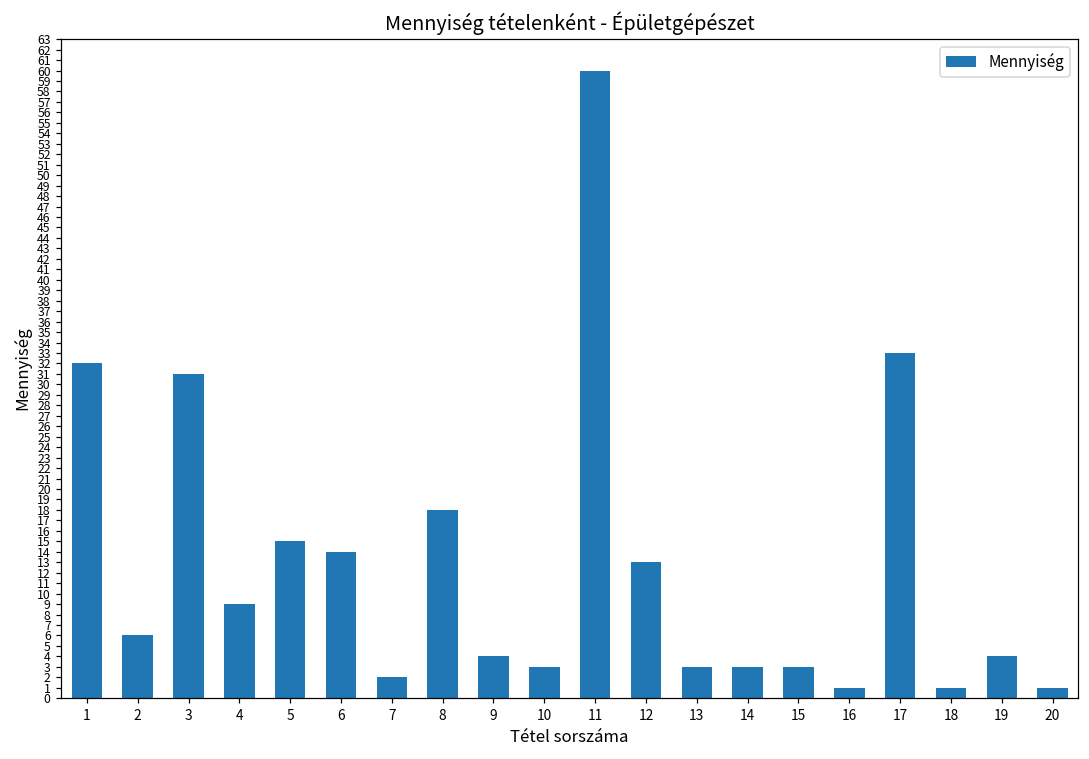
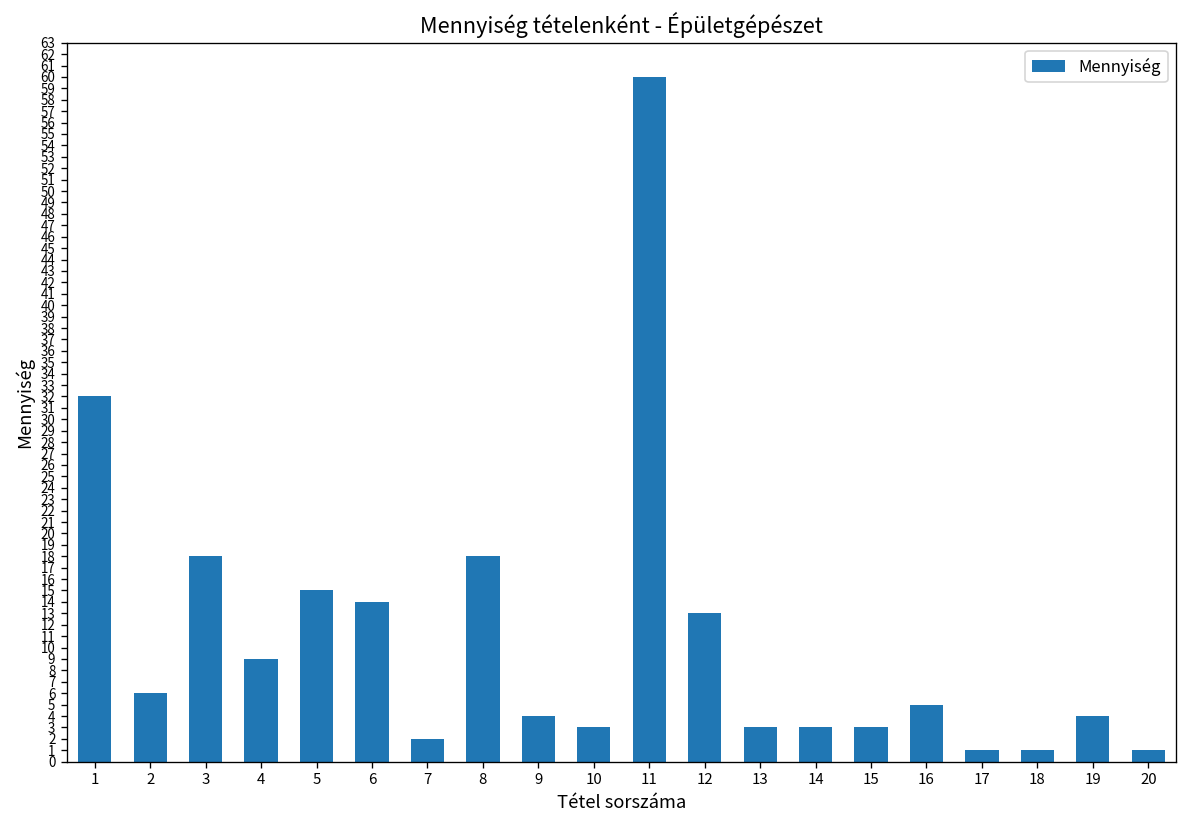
3: 31 -> 18
16: 1 -> 5
17: 33 -> 1
